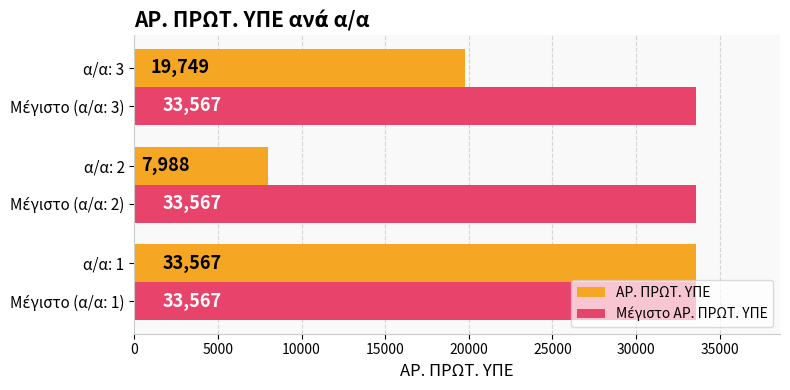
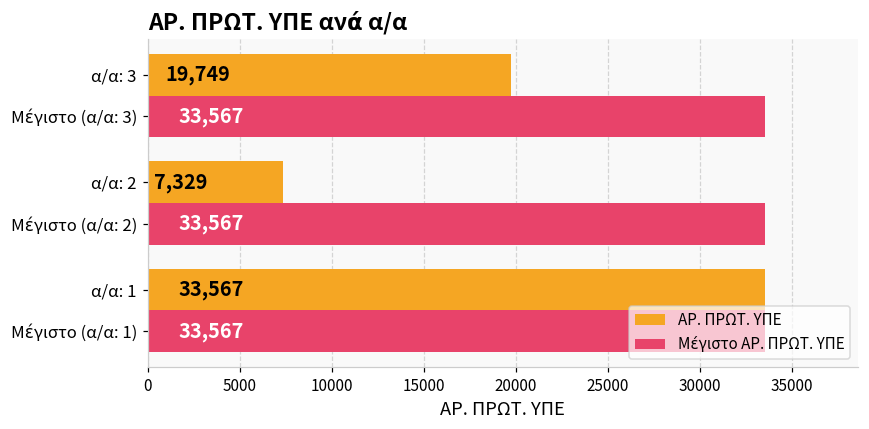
ΑΡ. ΠΡΩΤ. ΥΠΕ, α/α: 2: 7,988 -> 7,329
